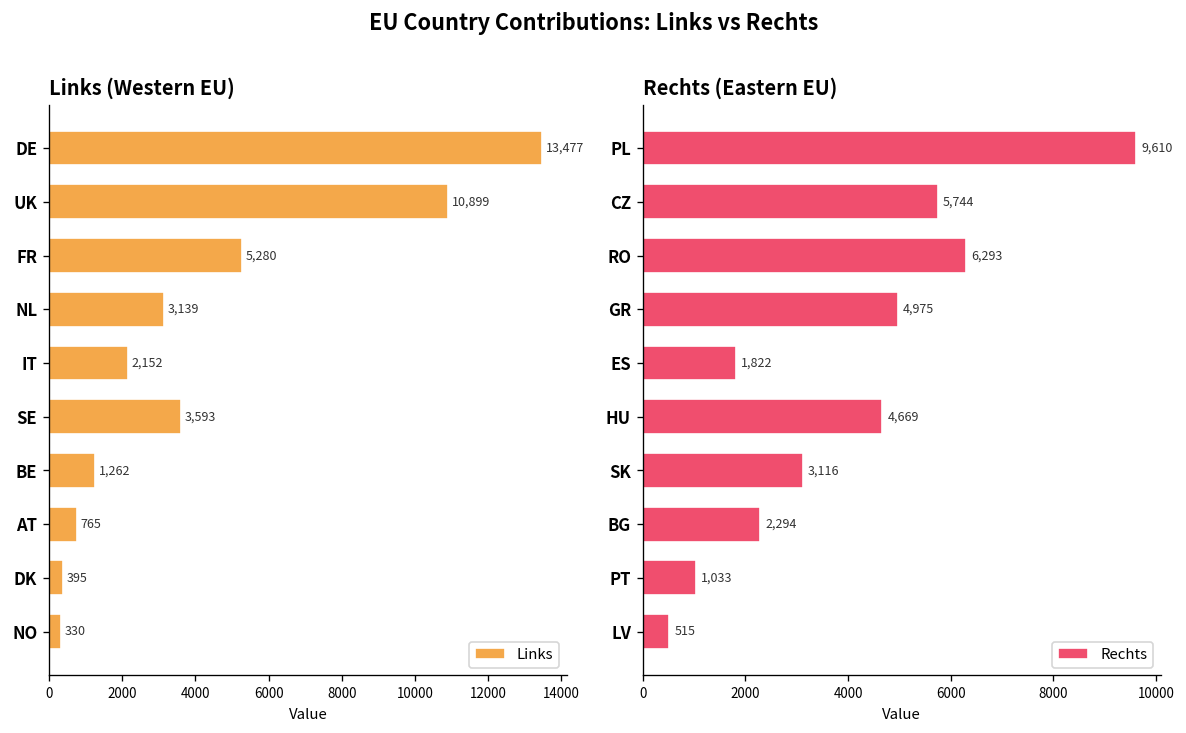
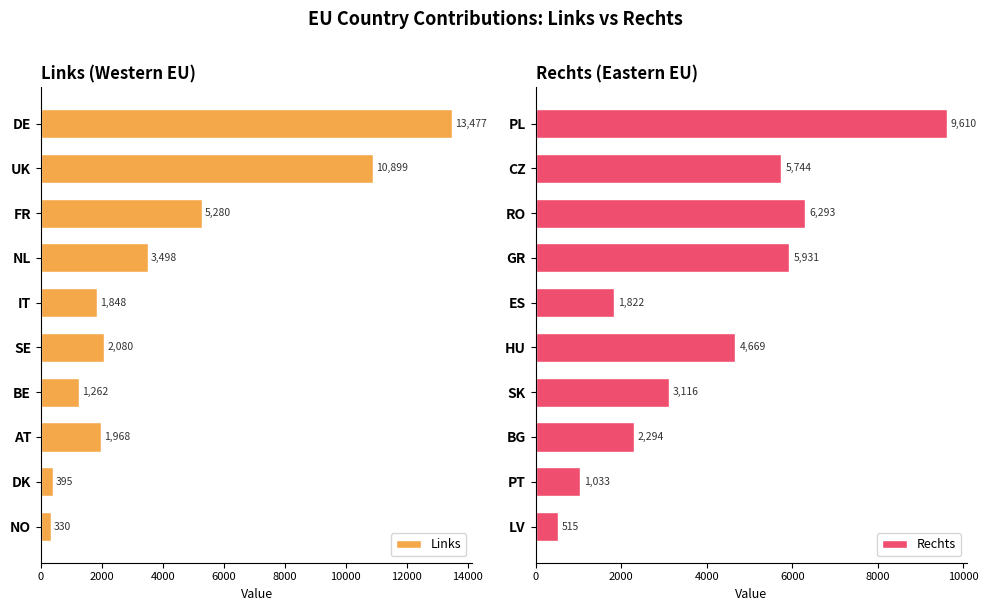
Links (Western EU), NL: 3,139 -> 3,498
Links (Western EU), IT: 2,152 -> 1,848
Links (Western EU), SE: 3,593 -> 2,080
Links (Western EU), AT: 765 -> 1,968
Rechts (Eastern EU), GR: 4,975 -> 5,931
